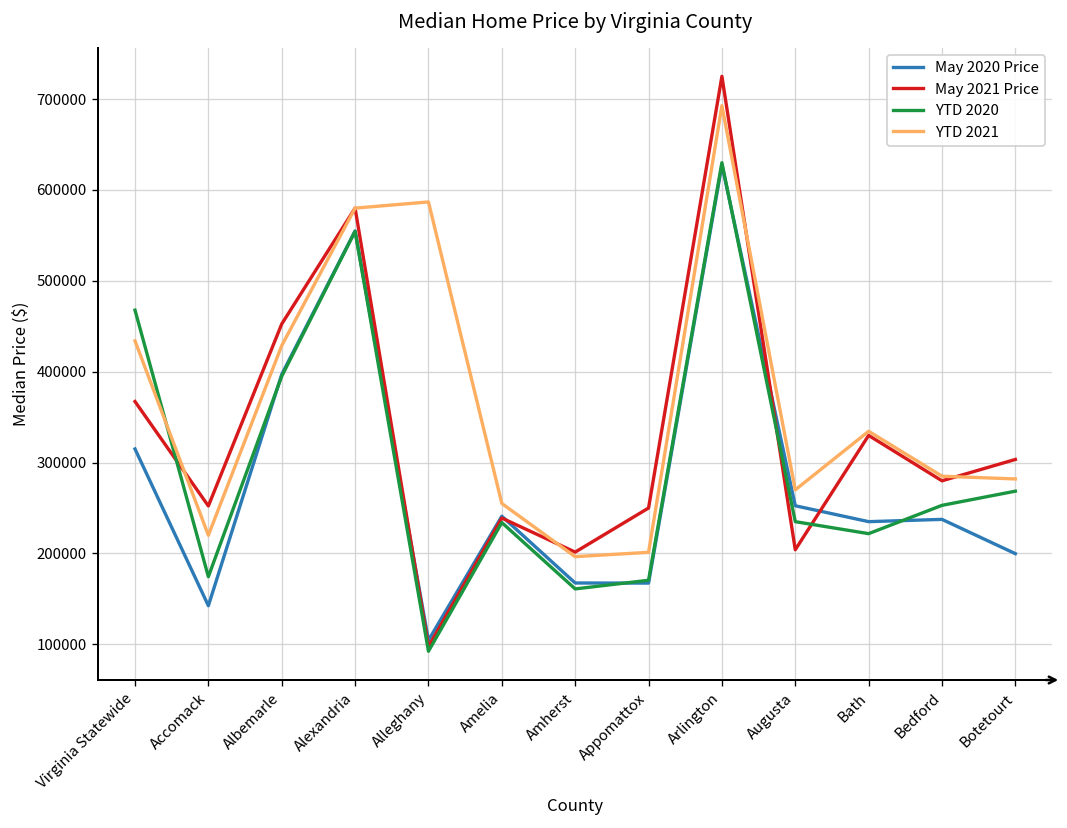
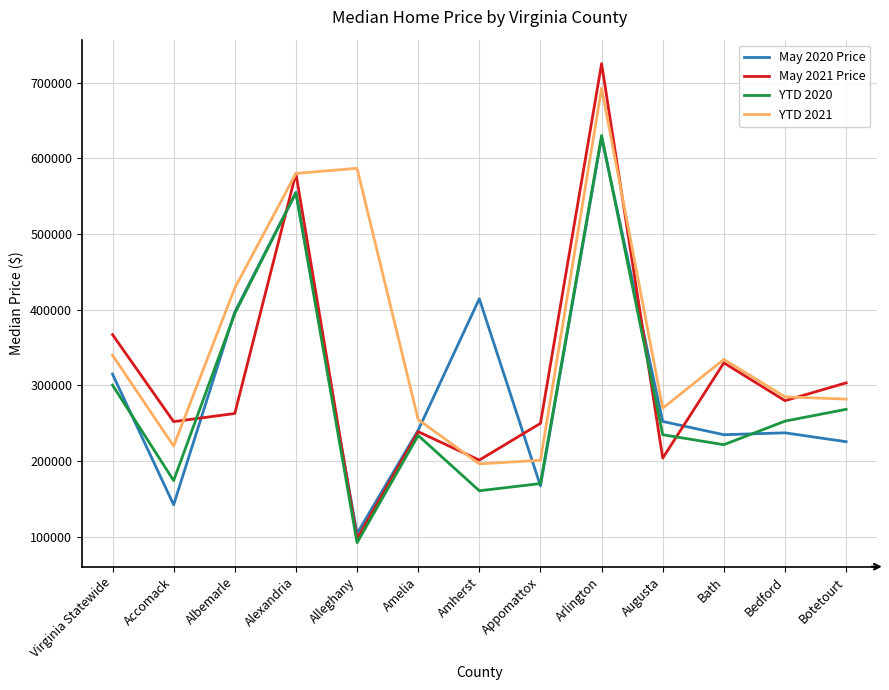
YTD 2020, Virginia Statewide: 470000 -> 300000
YTD 2021, Virginia Statewide: 430000 -> 340000
May 2021 Price, Albemarle: 450000 -> 260000
May 2020 Price, Amherst: 170000 -> 410000
May 2020 Price, Botetourt: 200000 -> 230000
